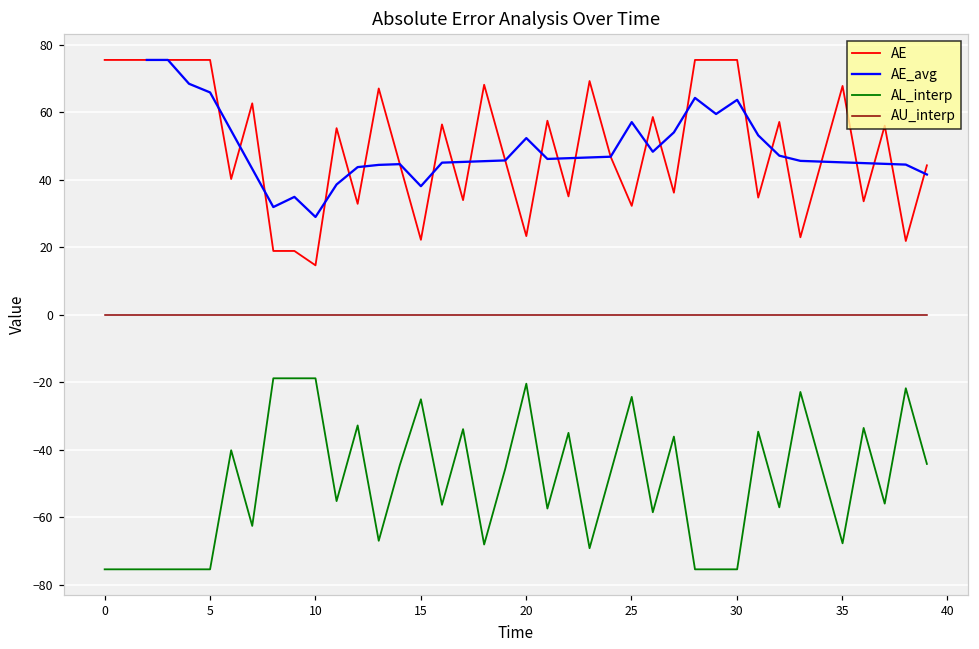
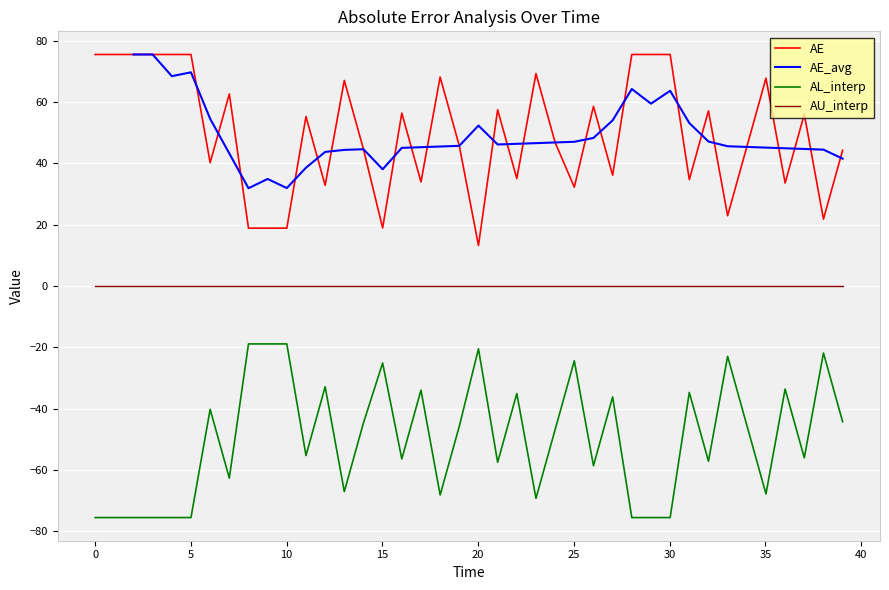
AE_avg, 5: 66 -> 70
AE, 10: 15 -> 19
AE_avg, 10: 29 -> 32
AE, 15: 22 -> 19
AE, 20: 23 -> 13
AE_avg, 25: 57 -> 47
